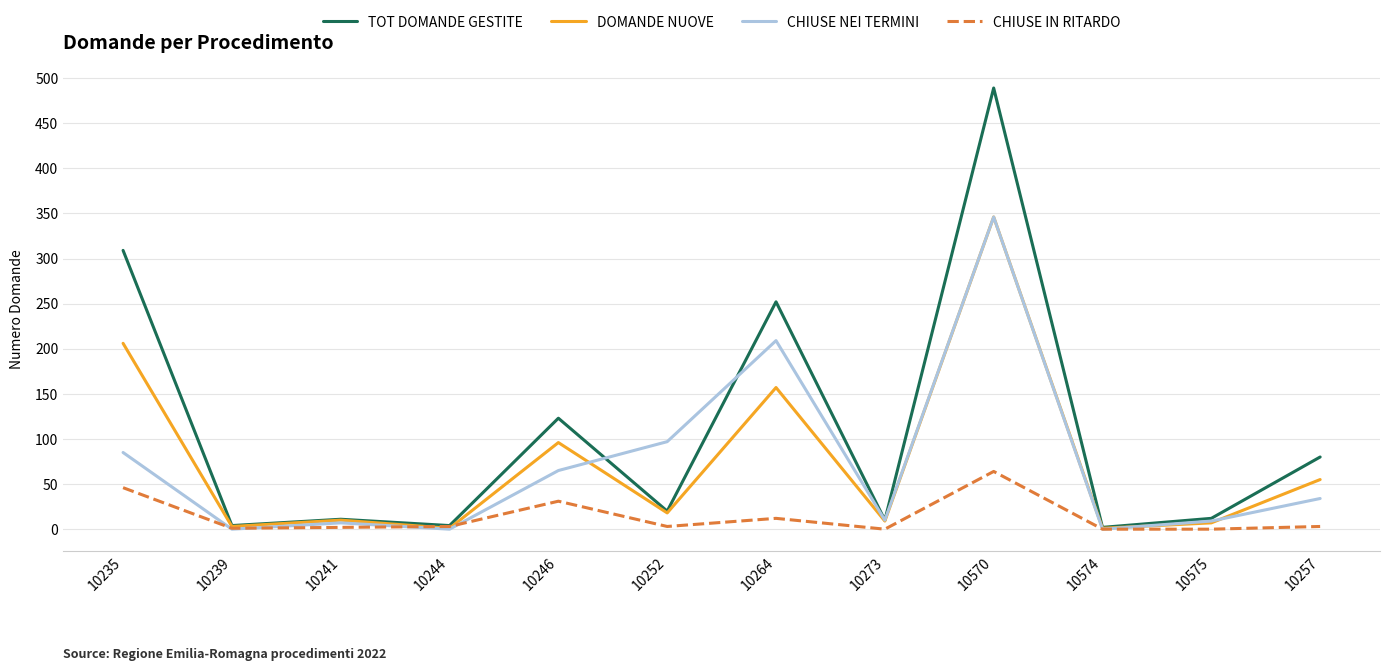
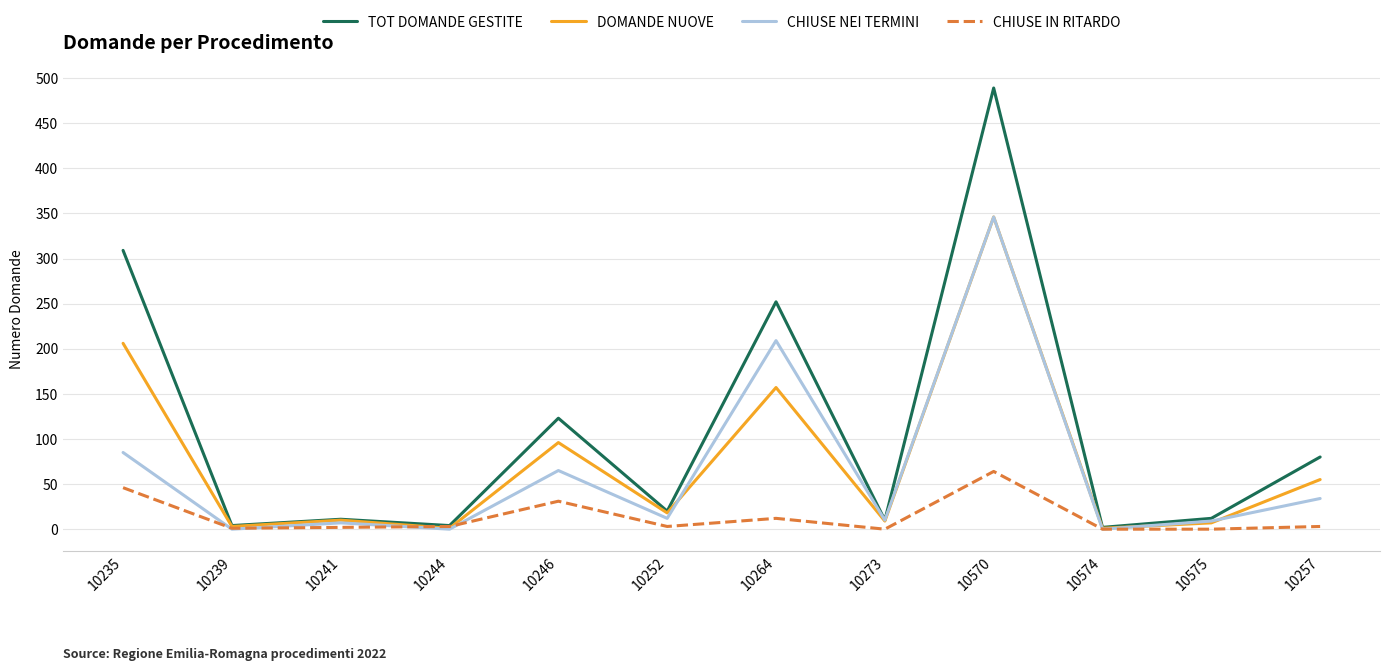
CHIUSE NEI TERMINI, 10252: 100 -> 10
